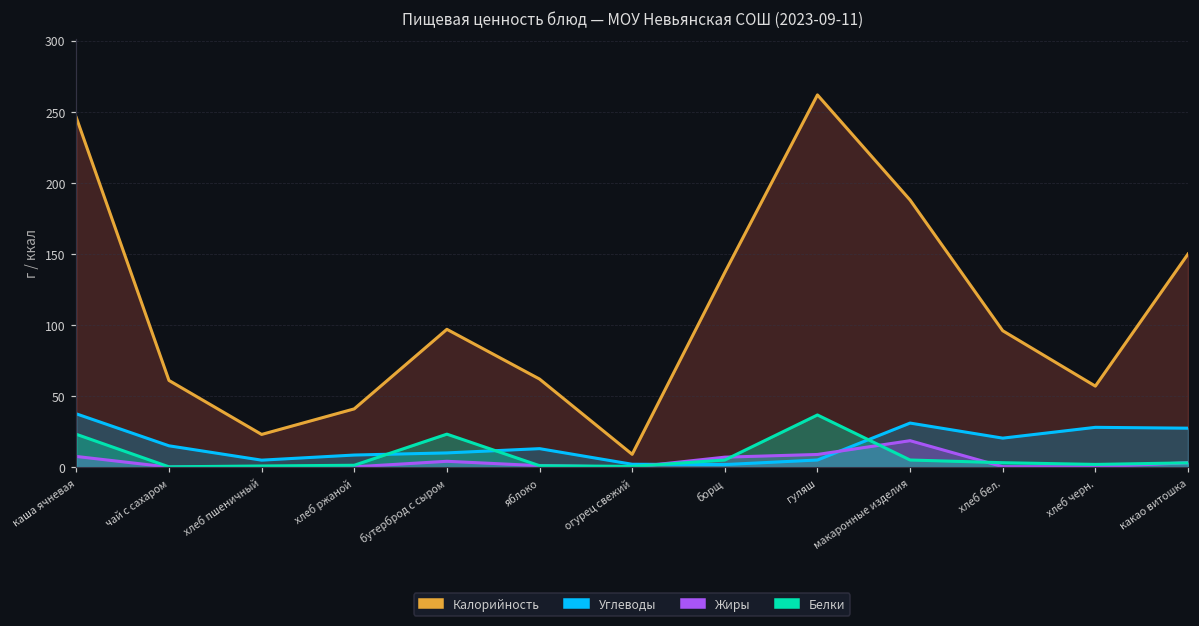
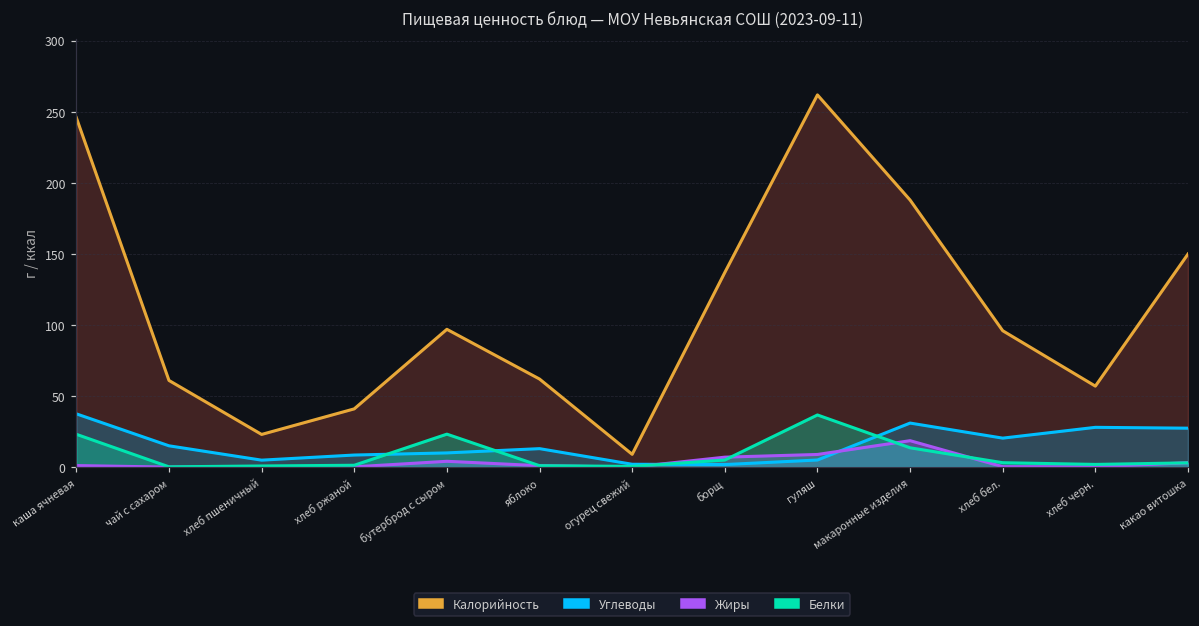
Жиры, каша ячневая: 8 -> 1
Белки, макаронные изделия: 5 -> 14
